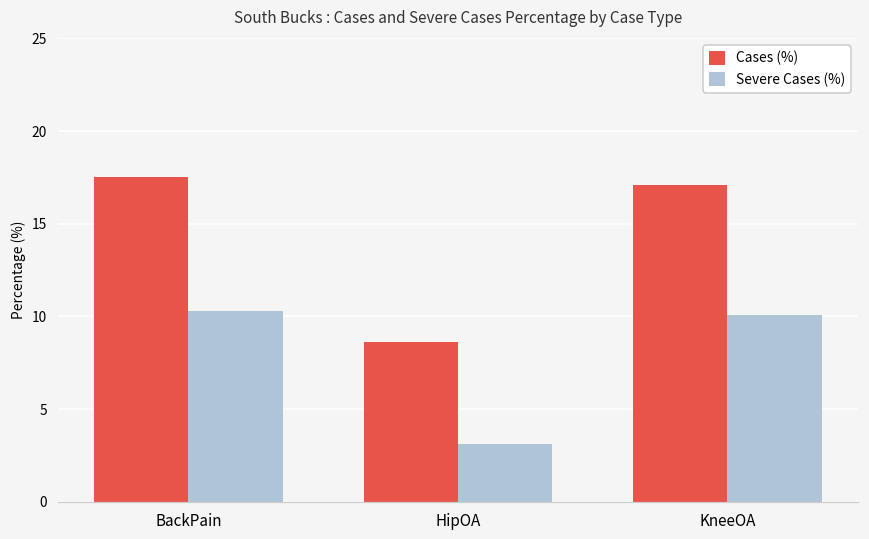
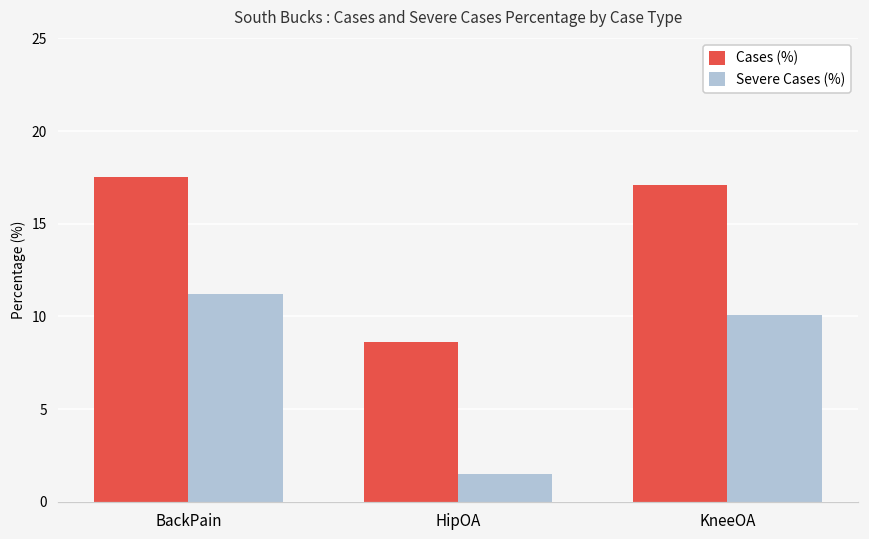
Severe Cases (%), BackPain: 10.3 -> 11.2
Severe Cases (%), HipOA: 3.1 -> 1.5
